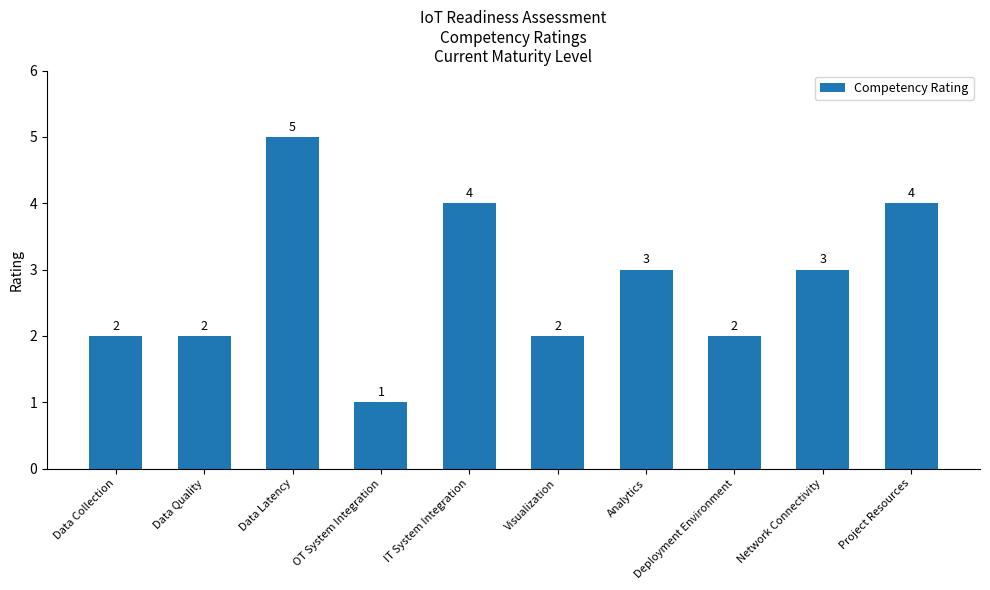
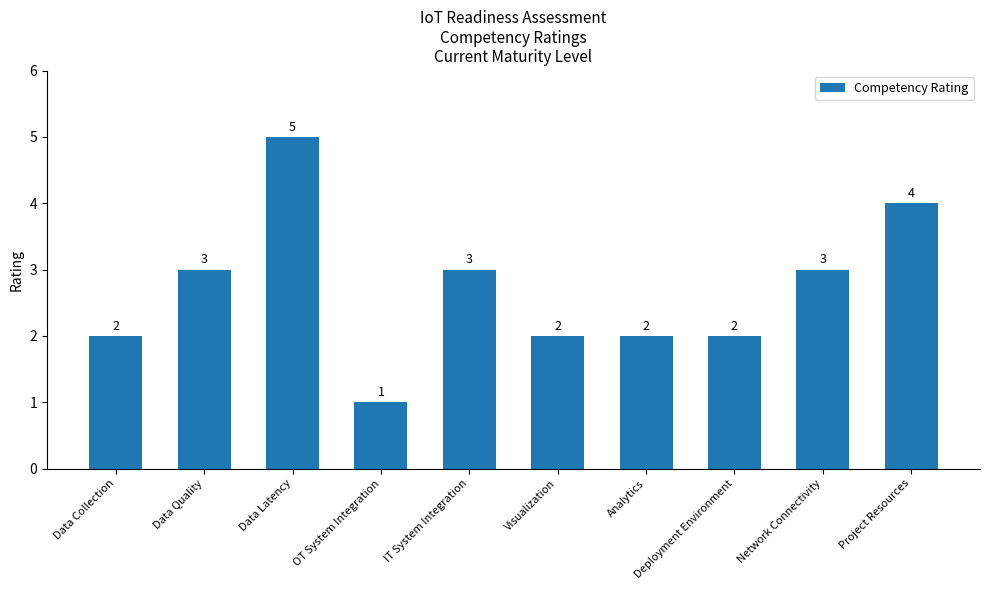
Data Quality: 2 -> 3
IT System Integration: 4 -> 3
Analytics: 3 -> 2
